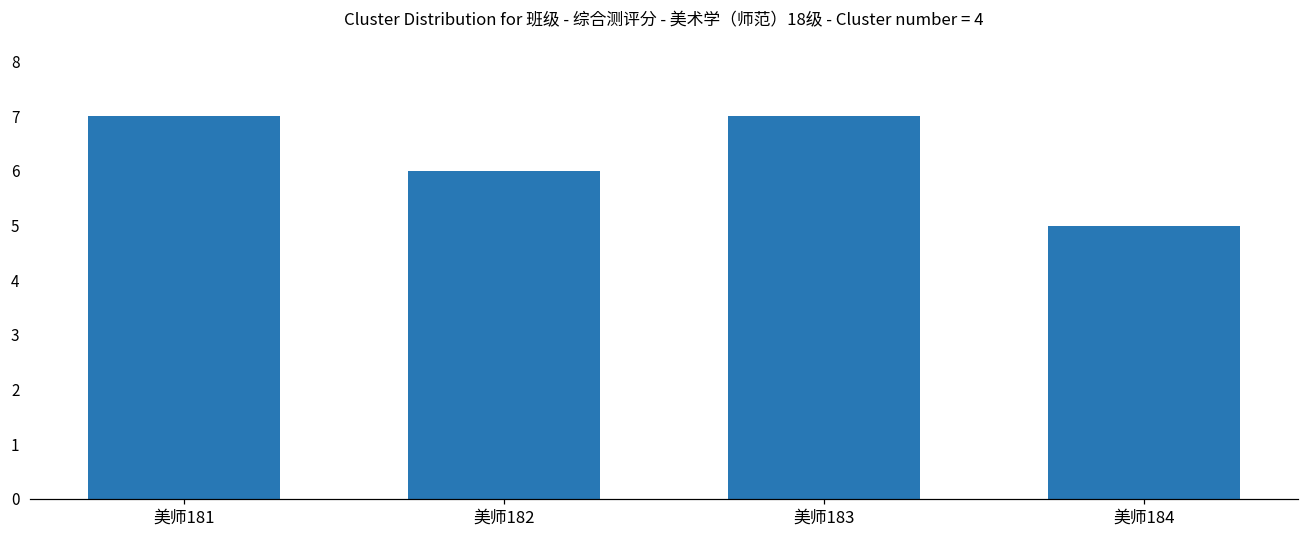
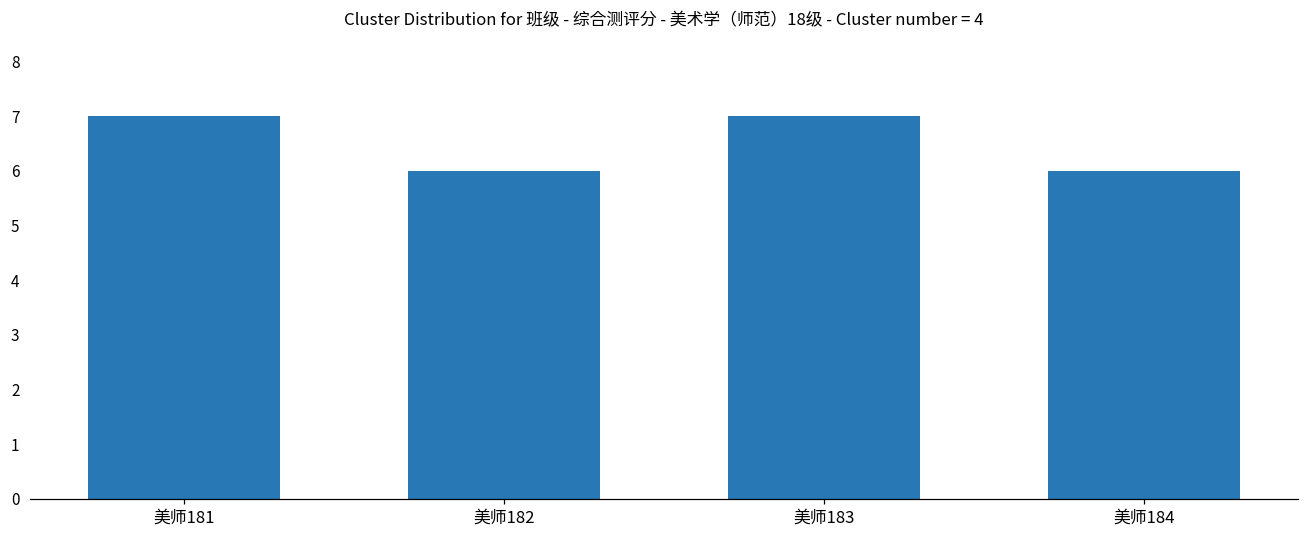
美师184: 5 -> 6
